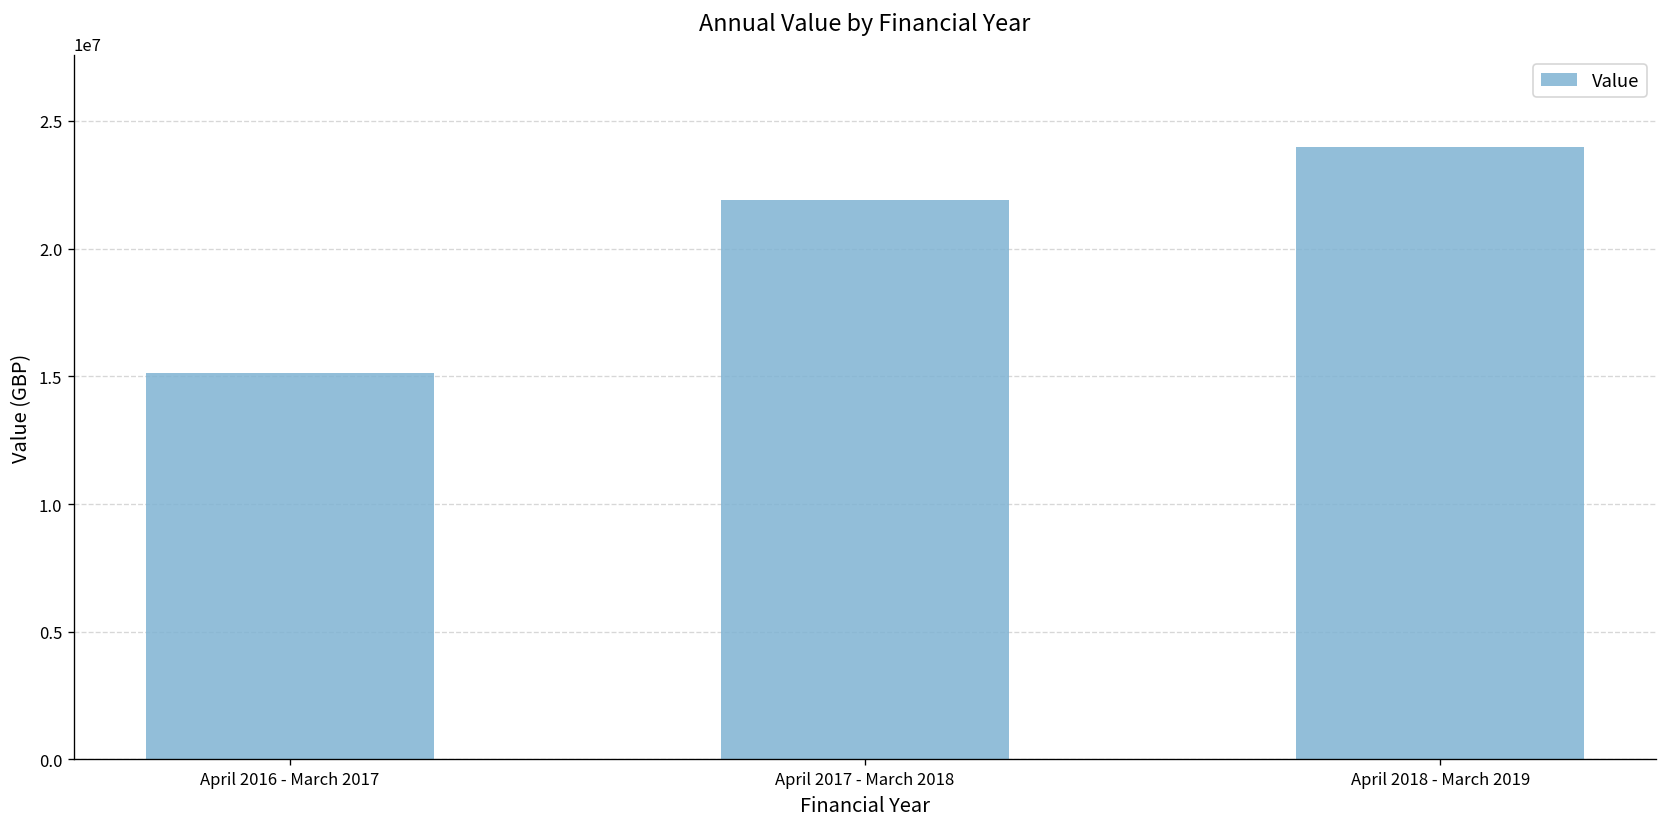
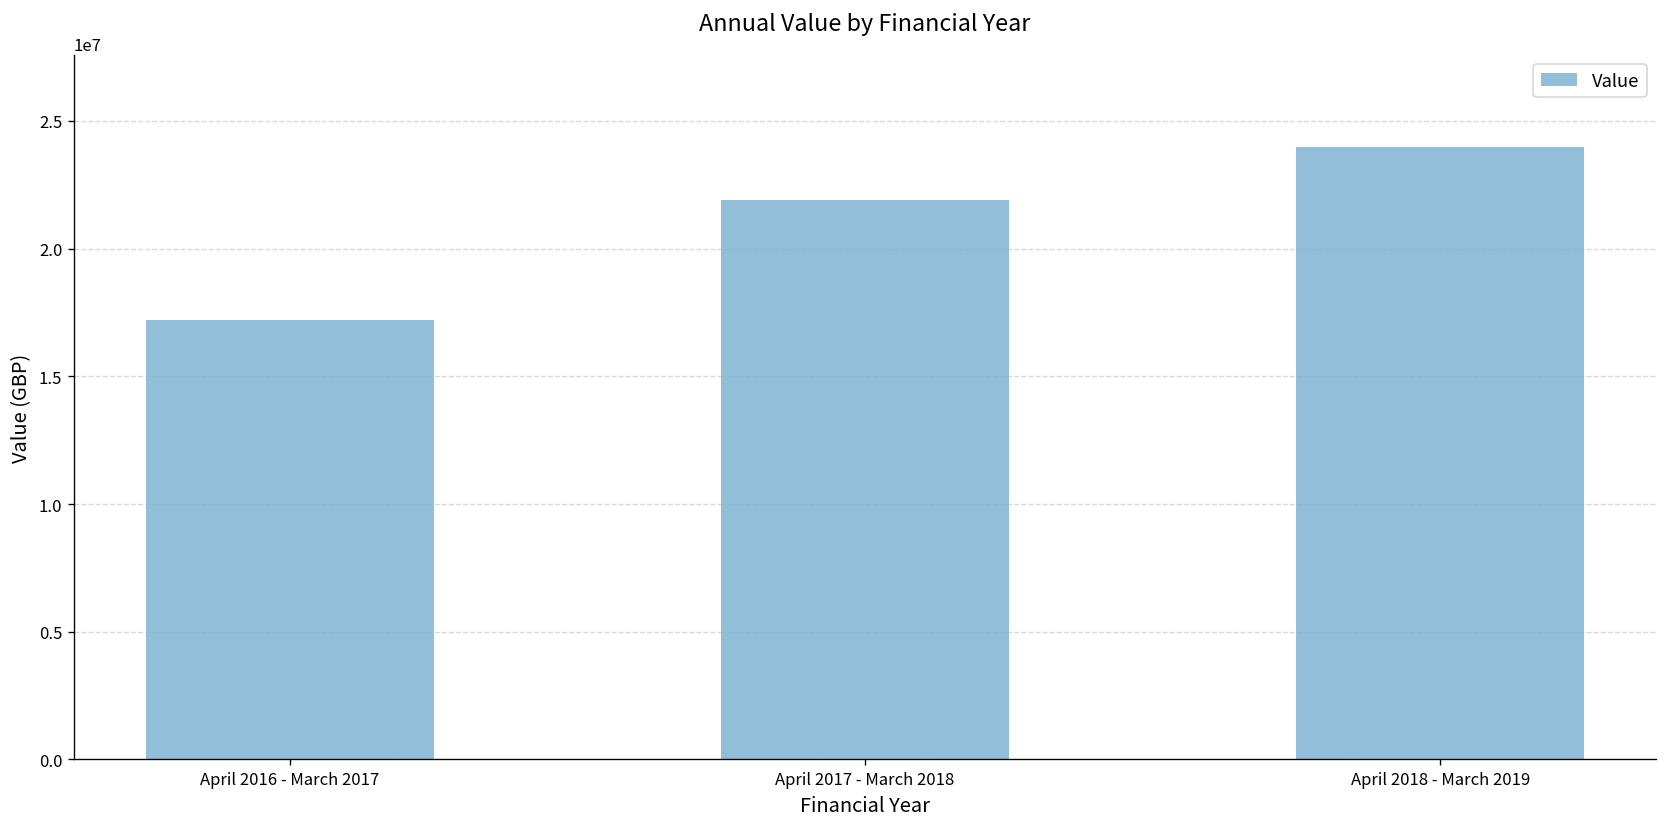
April 2016 - March 2017: 15100000 -> 17200000
